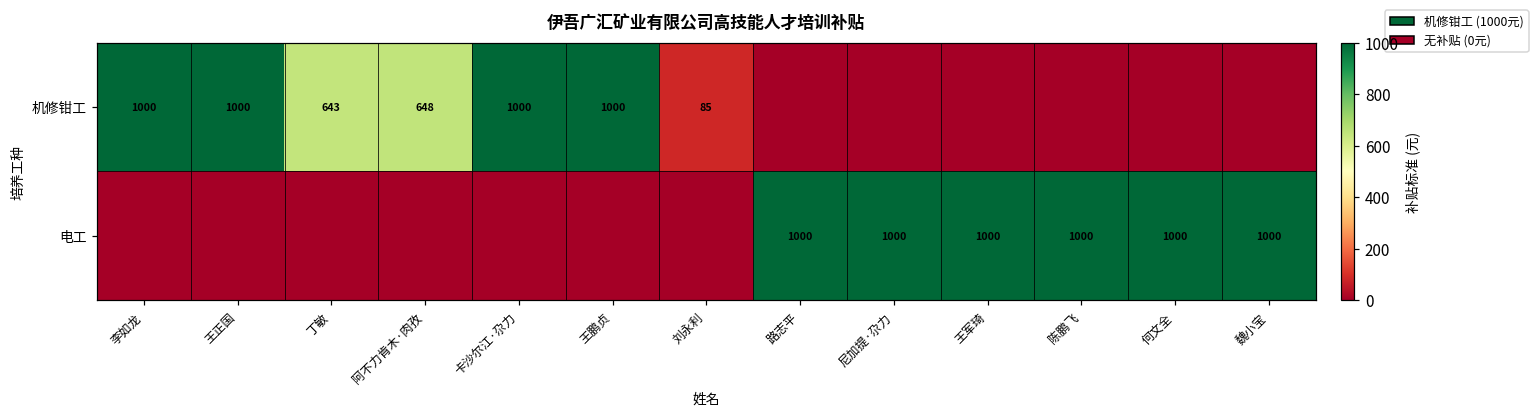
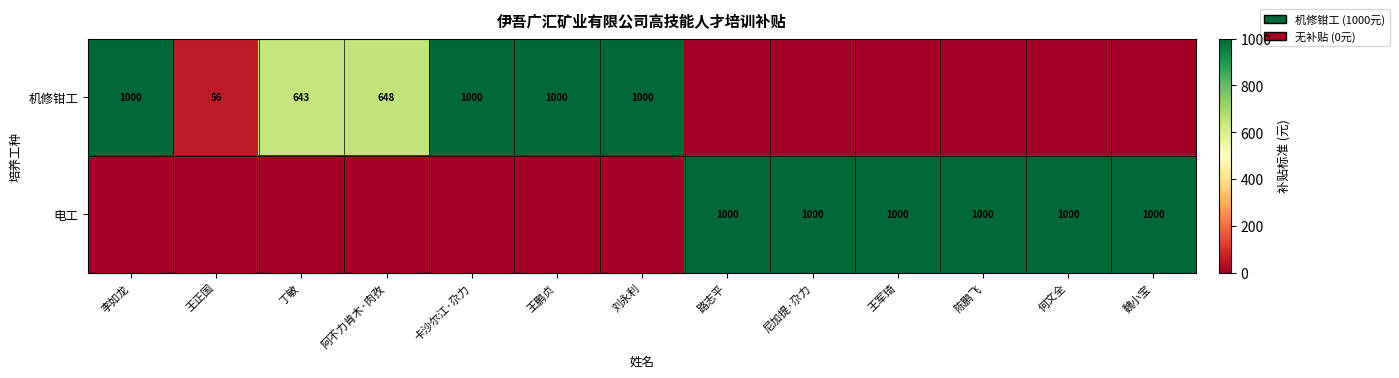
机修钳工, 王正国: 1000 -> 56
机修钳工, 刘永利: 85 -> 1000
